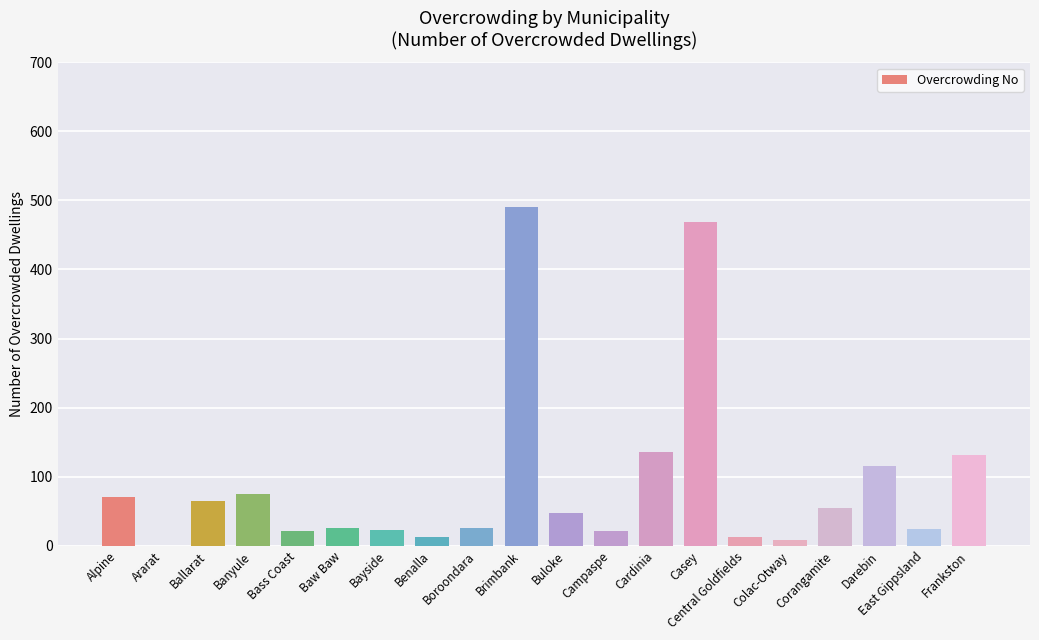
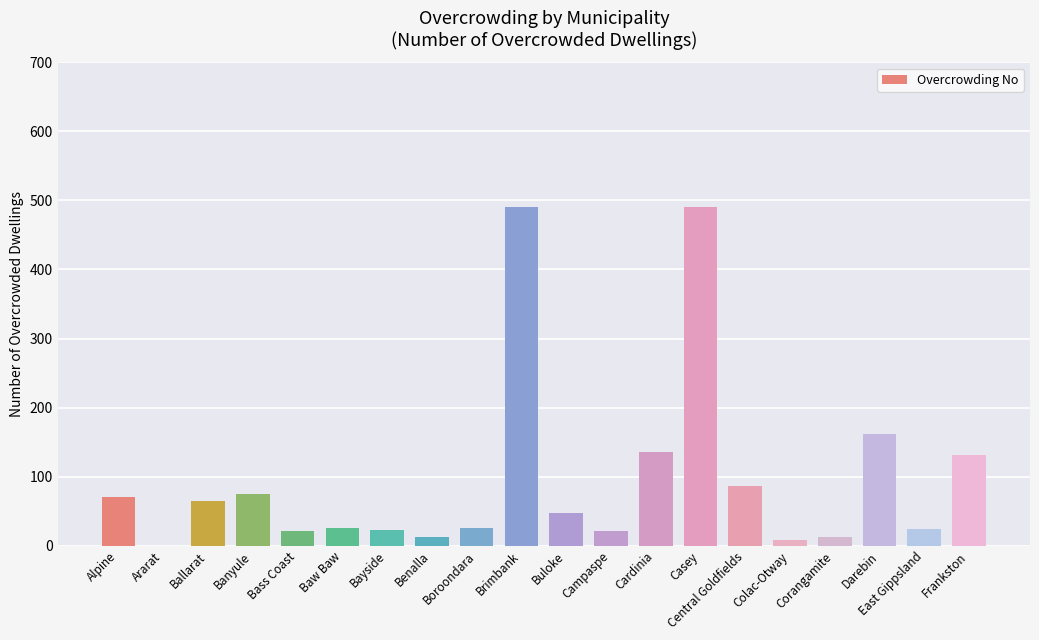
Casey: 470 -> 490
Central Goldfields: 10 -> 90
Corangamite: 50 -> 10
Darebin: 120 -> 160
